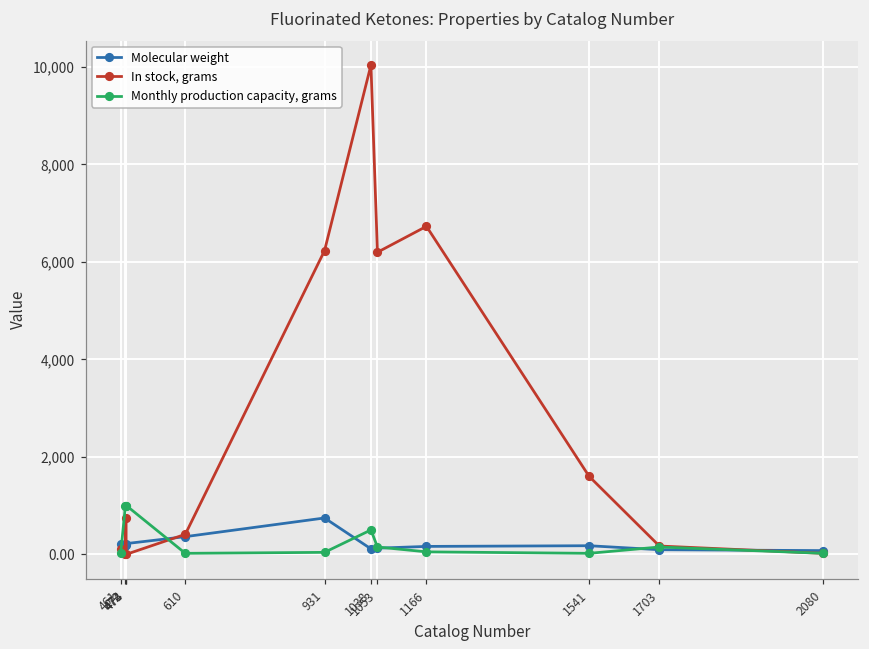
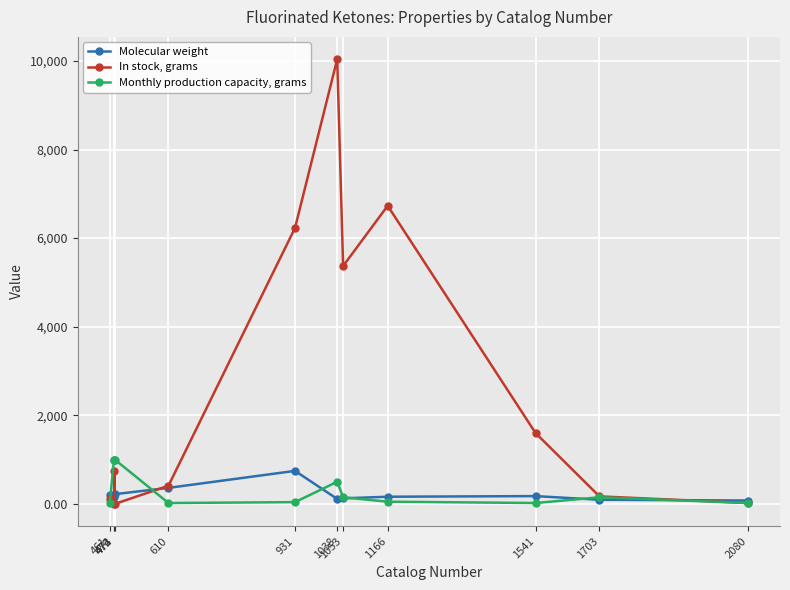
In stock, grams, 1053: 6,200 -> 5,400
